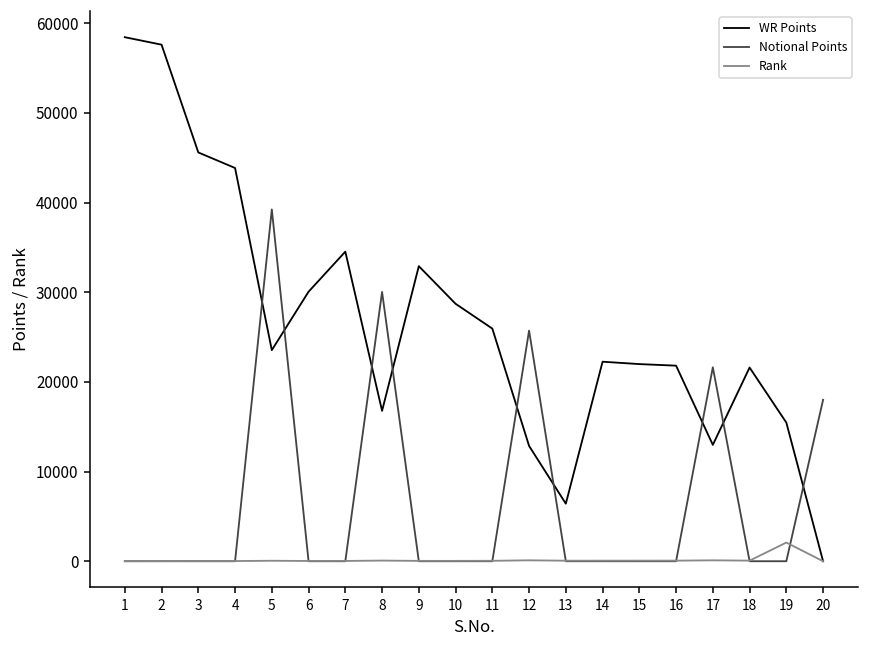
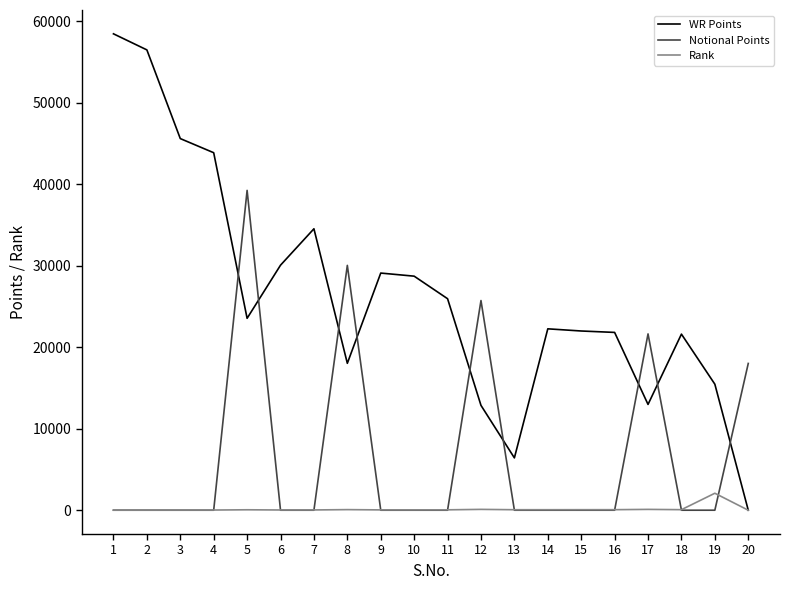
WR Points, 2: 58000 -> 56000
WR Points, 8: 17000 -> 18000
WR Points, 9: 33000 -> 29000
